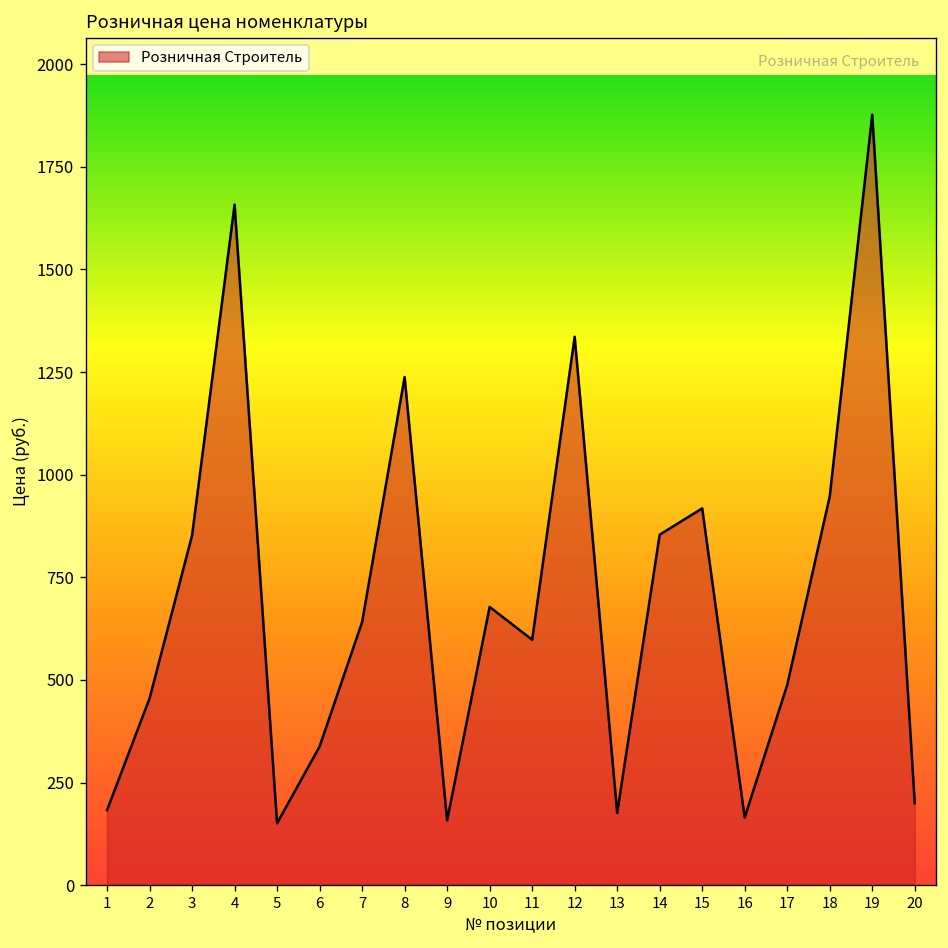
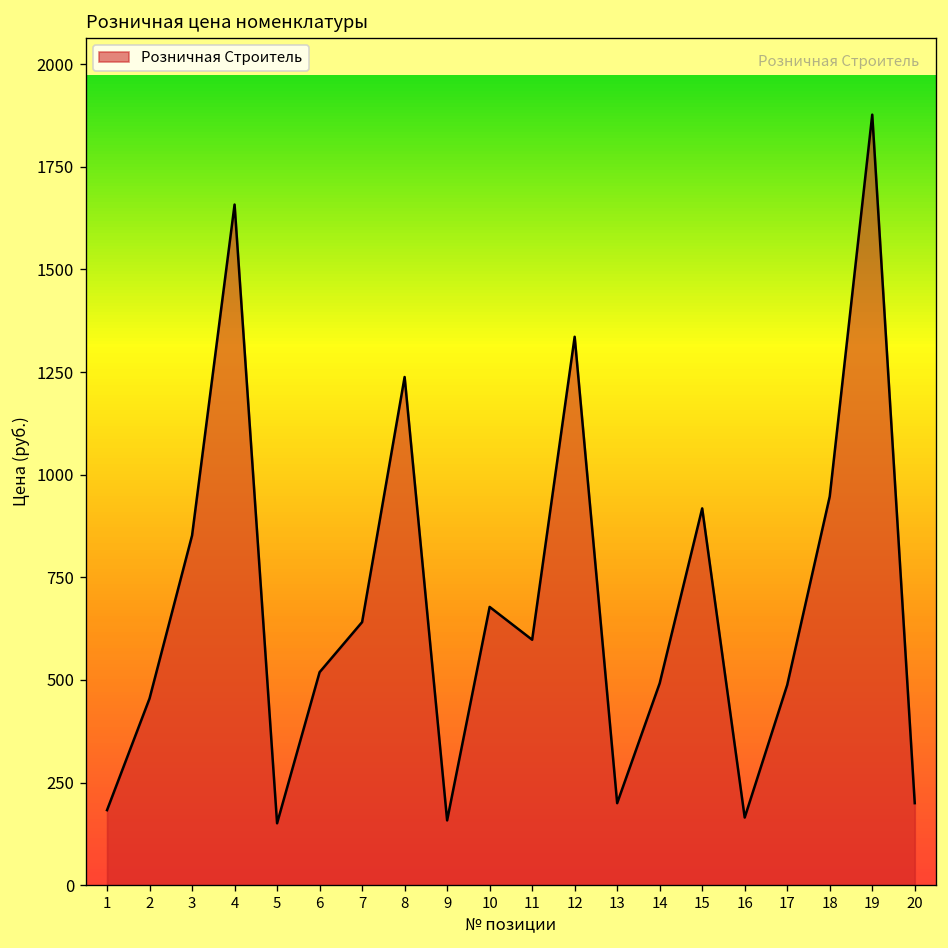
6: 340 -> 520
13: 180 -> 200
14: 850 -> 490
